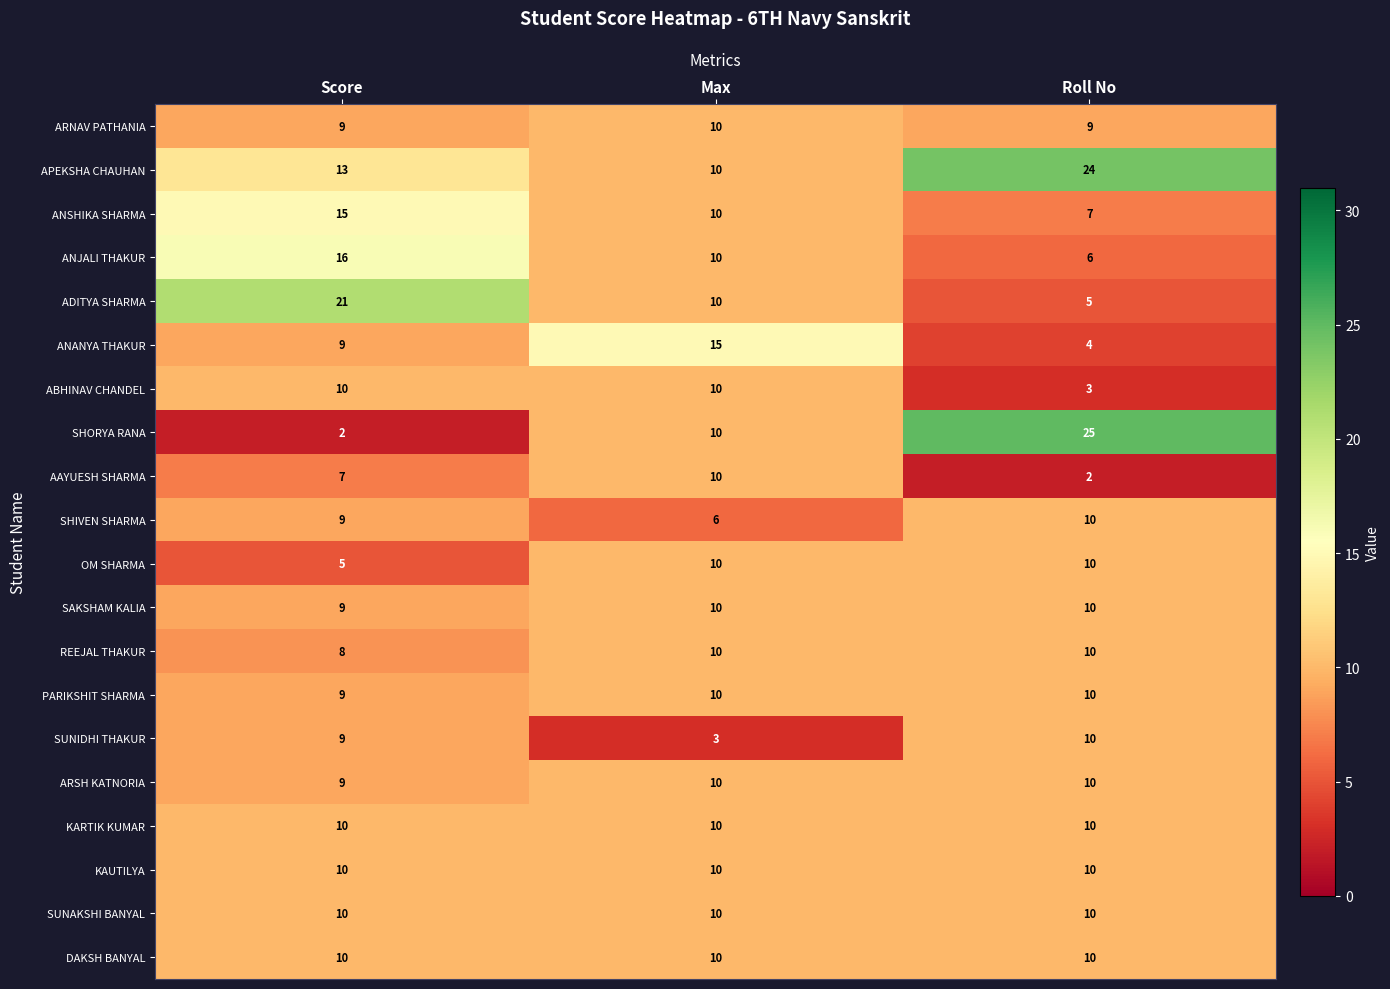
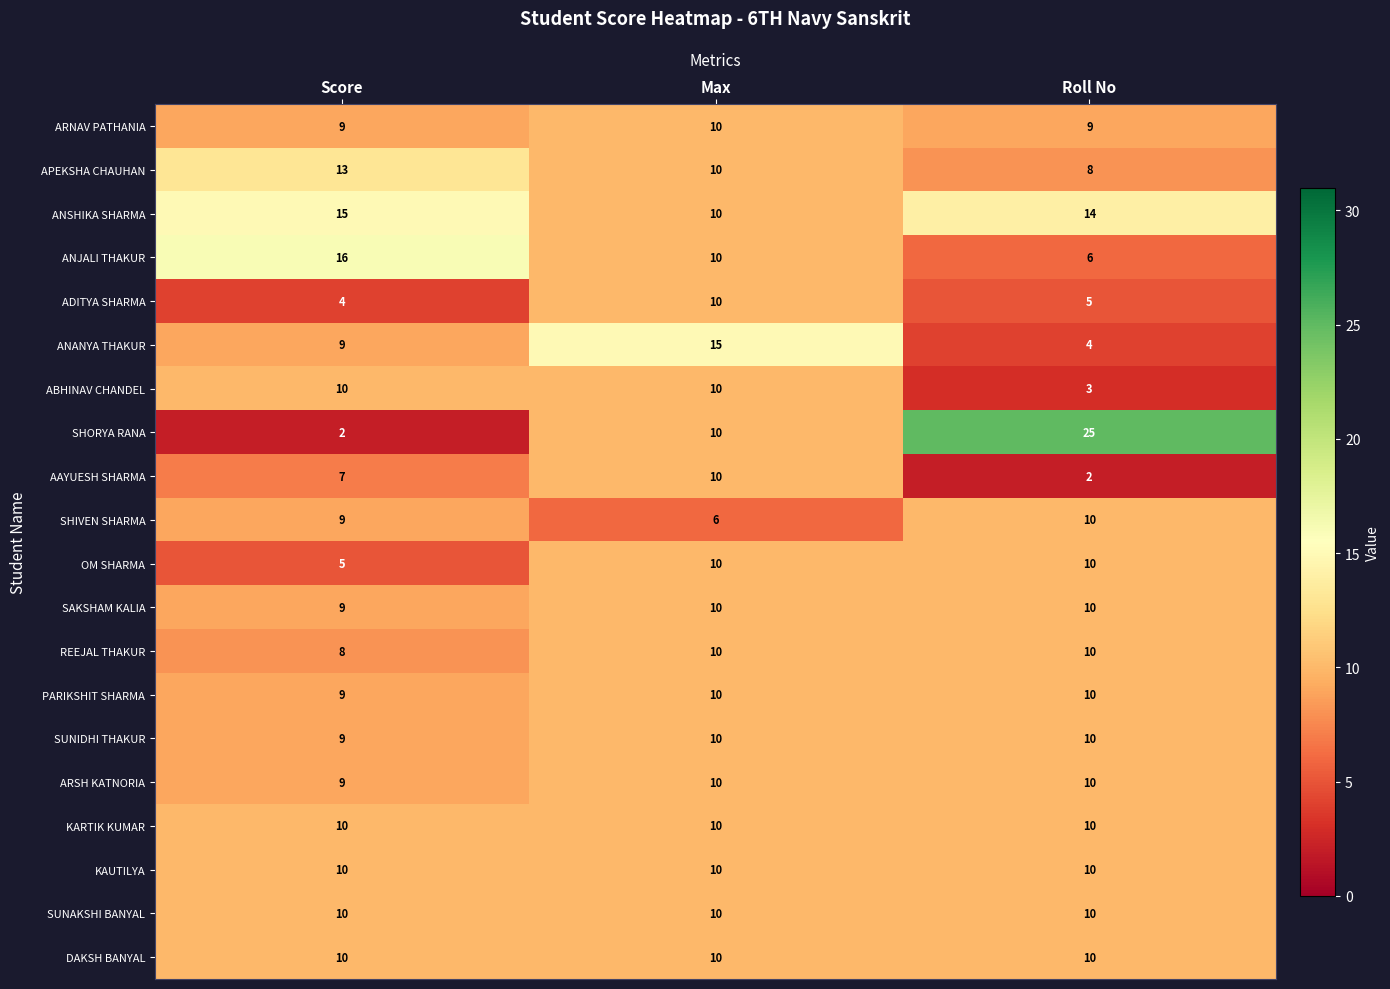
APEKSHA CHAUHAN, Roll No: 24 -> 8
ANSHIKA SHARMA, Roll No: 7 -> 14
ADITYA SHARMA, Score: 21 -> 4
SUNIDHI THAKUR, Max: 3 -> 10
